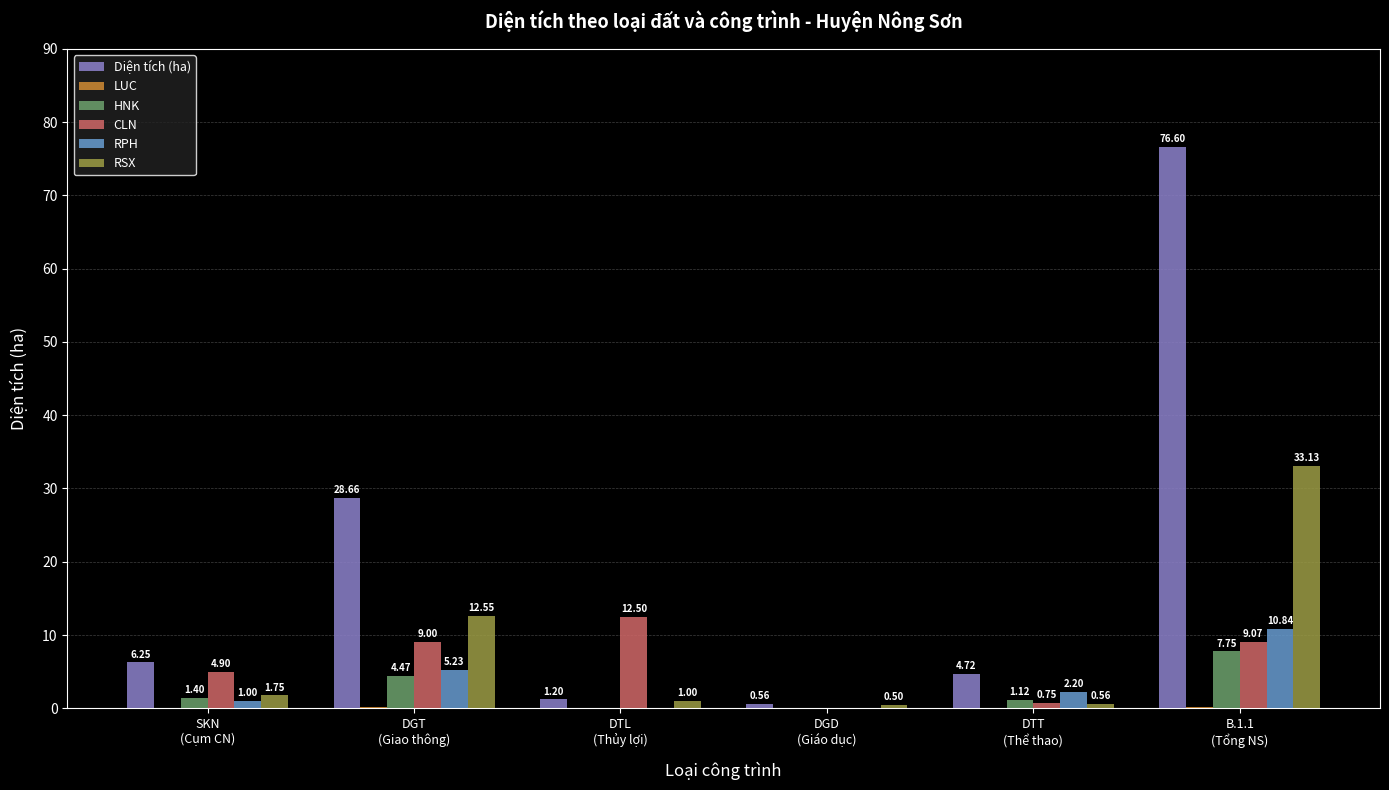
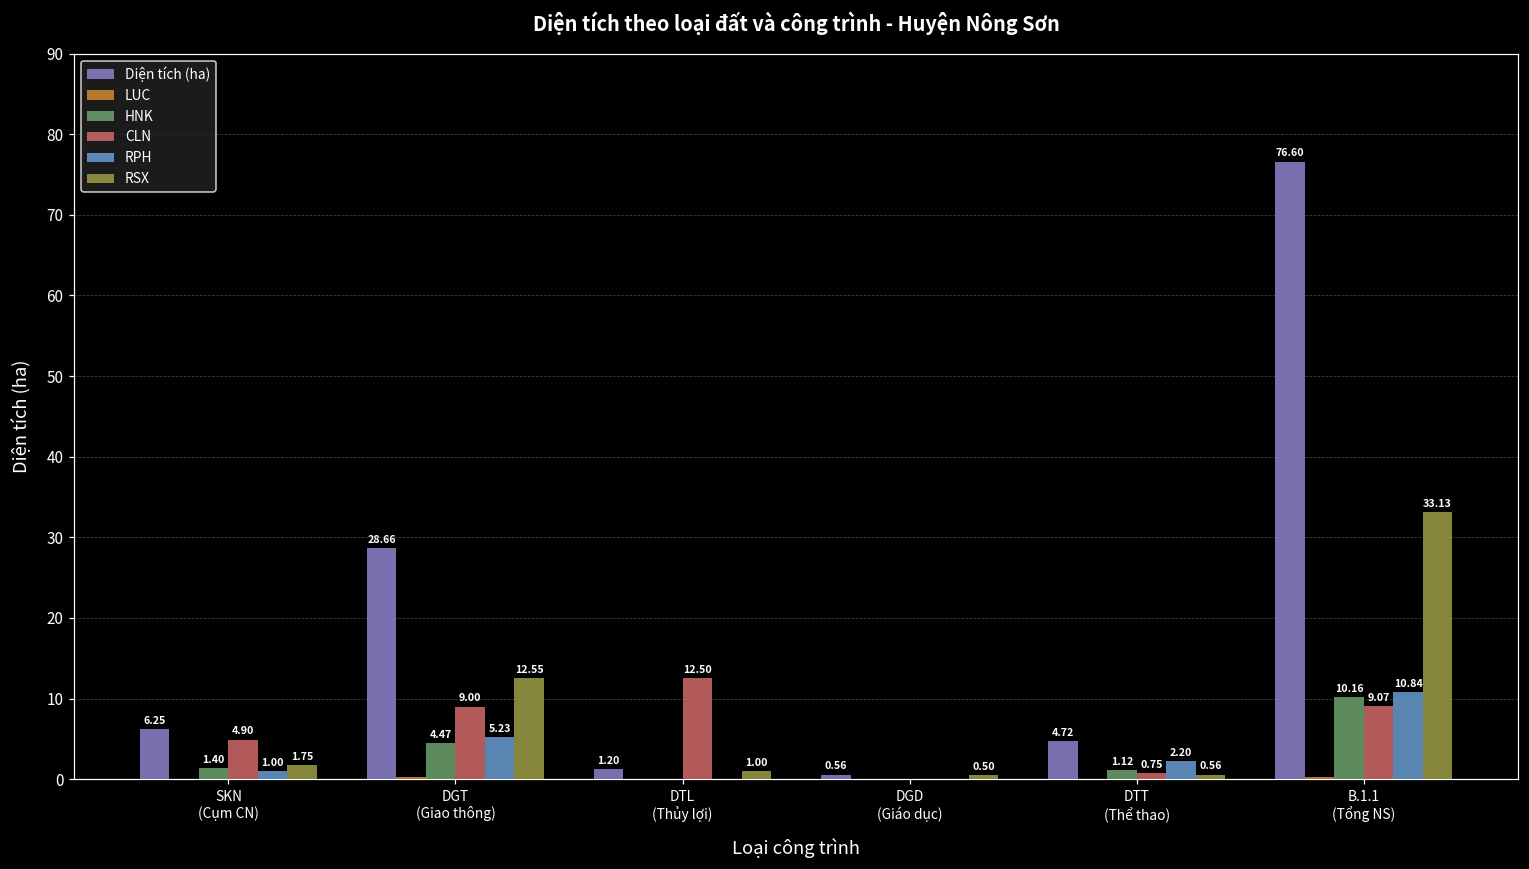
HNK, B.1.1 (Tổng NS): 7.75 -> 10.16
